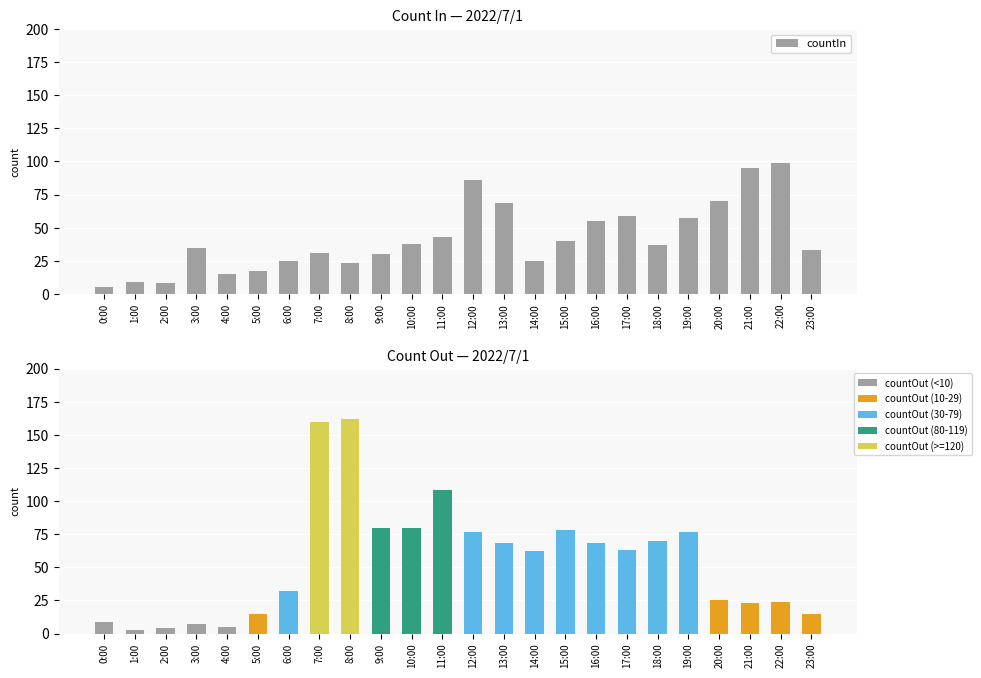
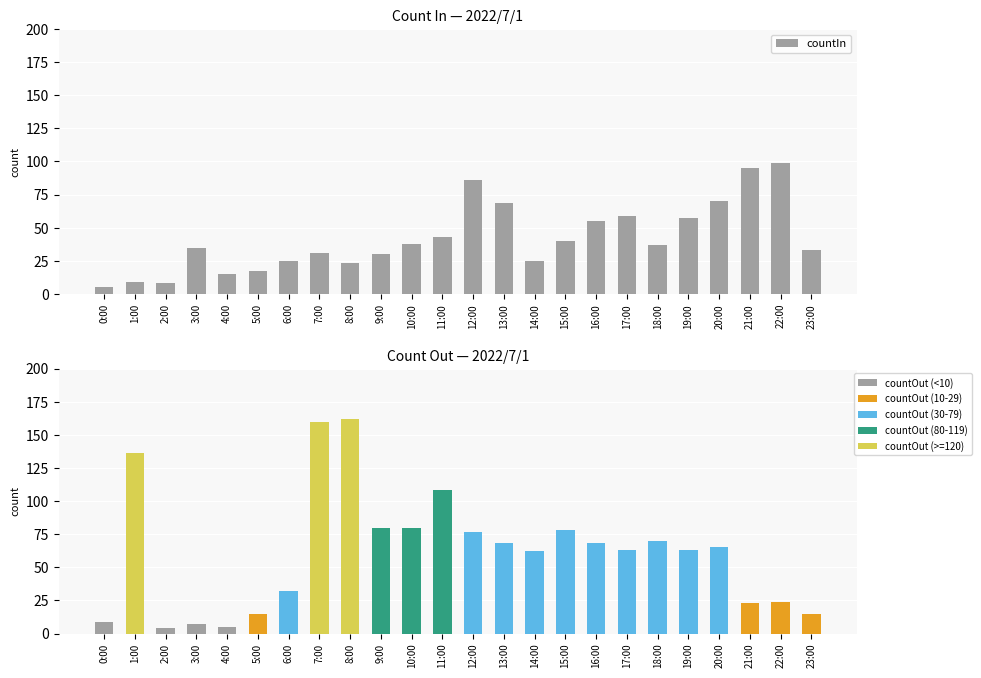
Count Out — 2022/7/1, 1:00: 3 -> 136
Count Out — 2022/7/1, 19:00: 77 -> 63
Count Out — 2022/7/1, 20:00: 25 -> 65
